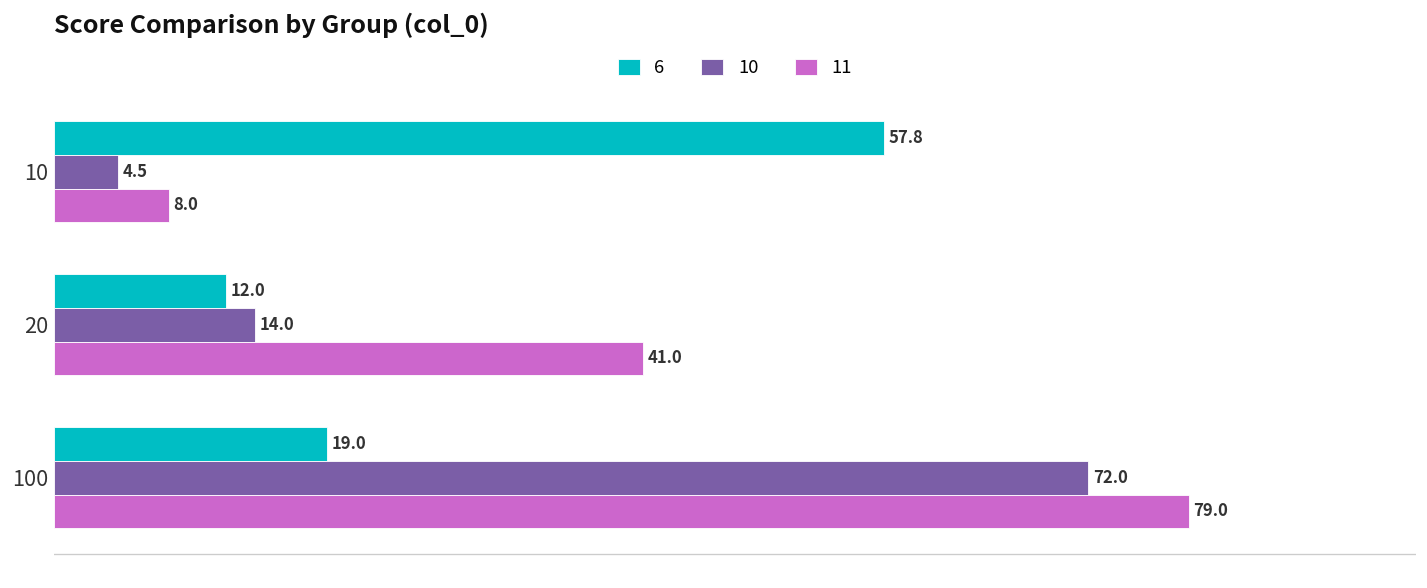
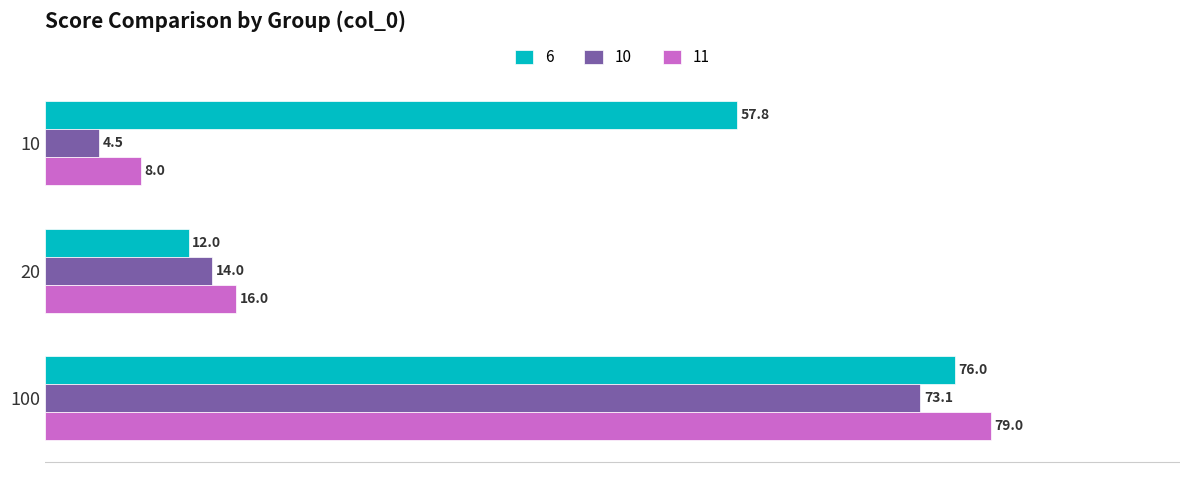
11, 20: 41.0 -> 16.0
6, 100: 19.0 -> 76.0
10, 100: 72.0 -> 73.1
